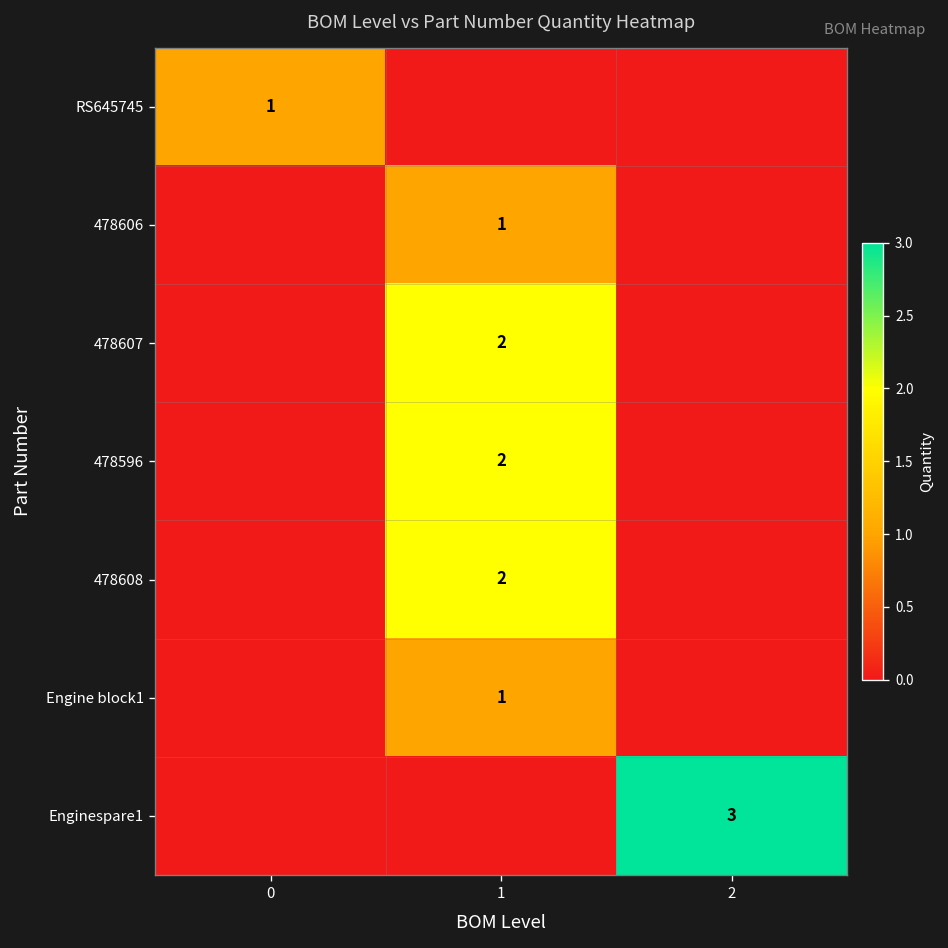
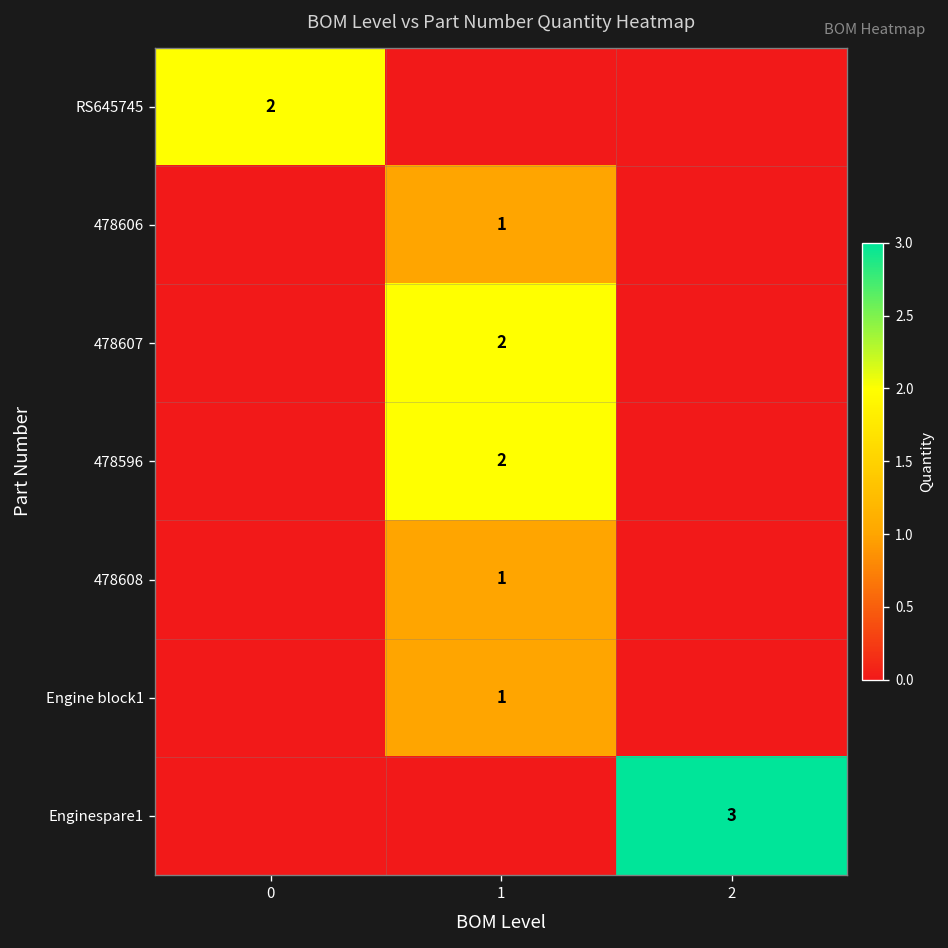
RS645745, 0: 1 -> 2
478608, 1: 2 -> 1
